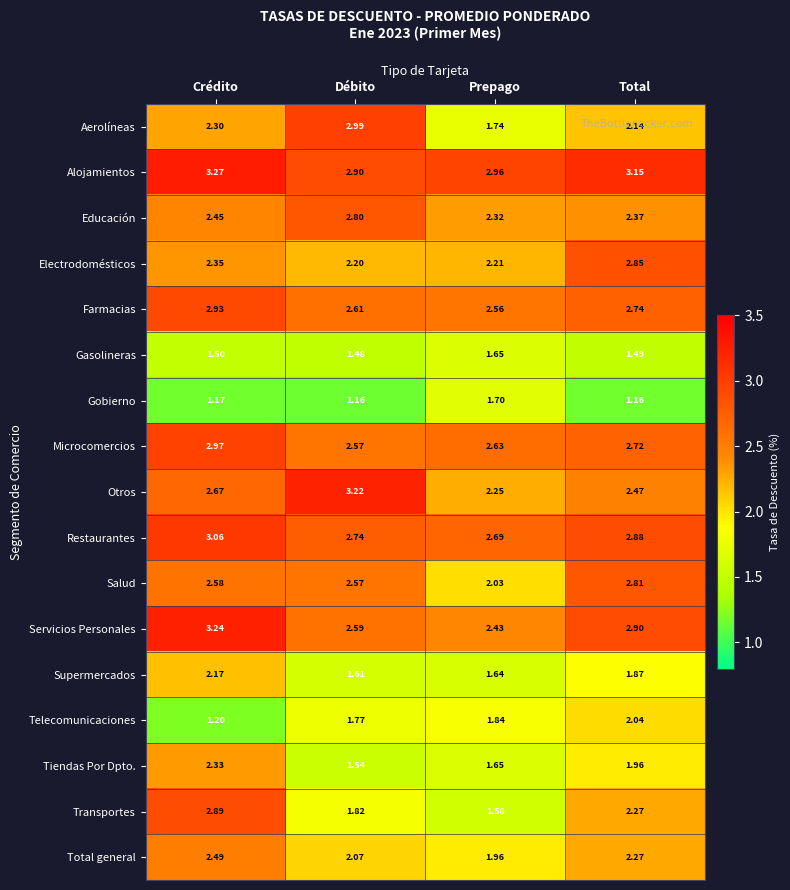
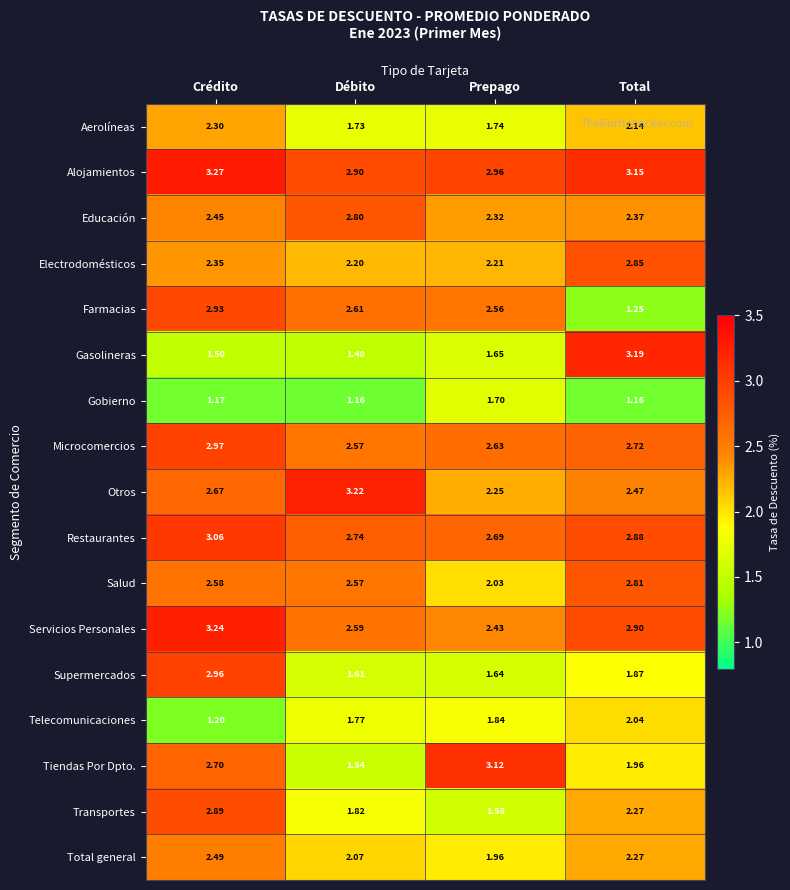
Aerolíneas, Débito: 2.99 -> 1.73
Farmacias, Total: 2.74 -> 1.25
Gasolineras, Total: 1.49 -> 3.19
Supermercados, Crédito: 2.17 -> 2.96
Tiendas Por Dpto., Crédito: 2.33 -> 2.70
Tiendas Por Dpto., Prepago: 1.65 -> 3.12
